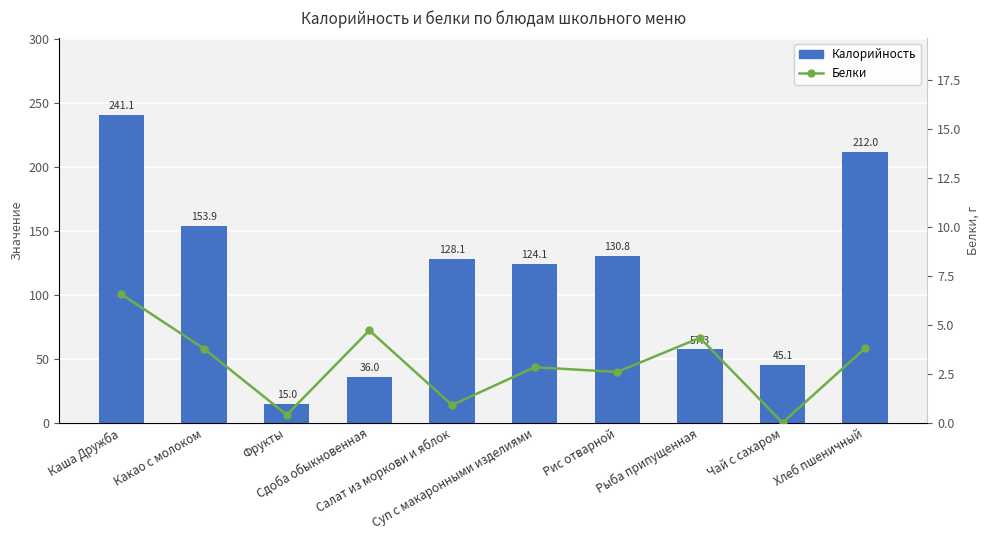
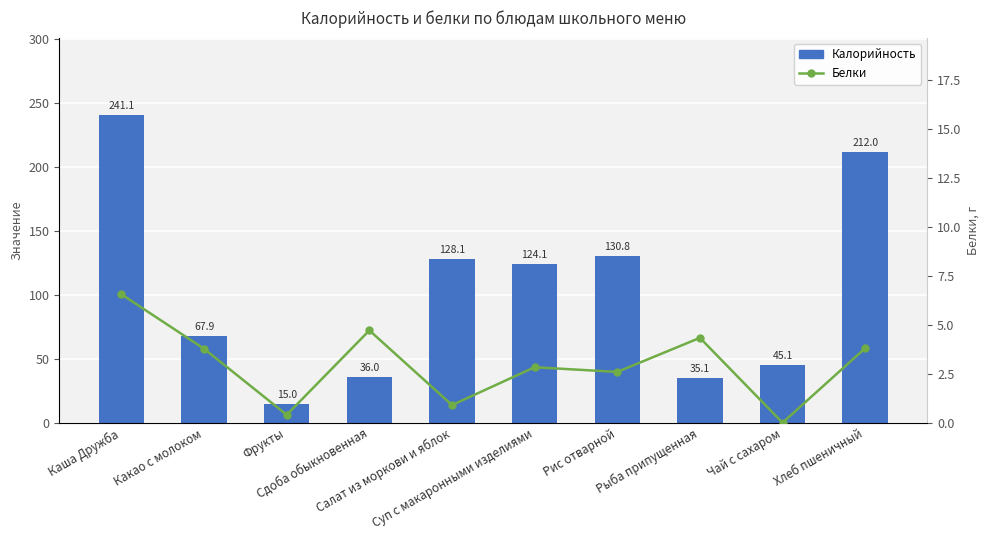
Калорийность, Какао с молоком: 153.9 -> 67.9
Калорийность, Рыба припущенная: 57.3 -> 35.1
